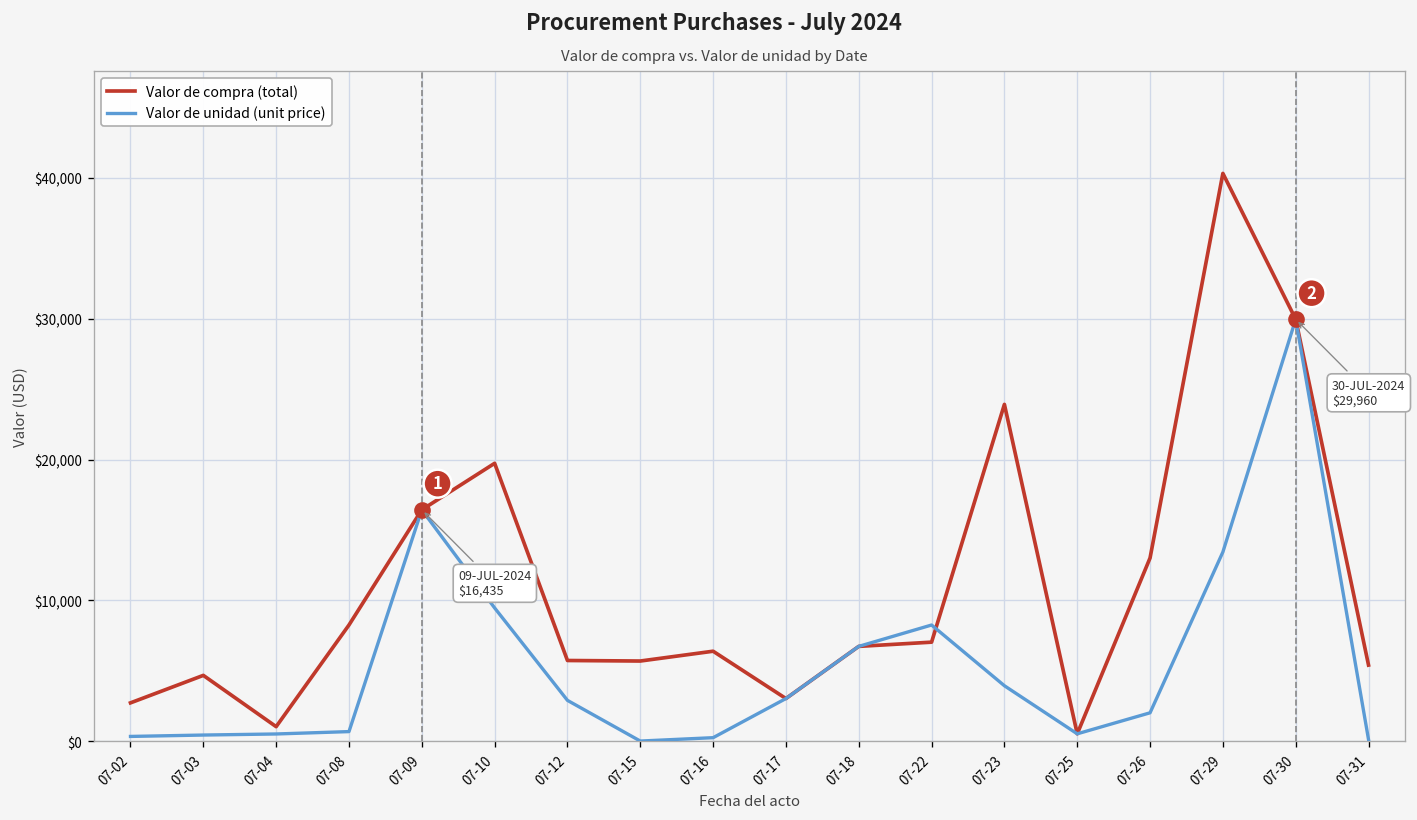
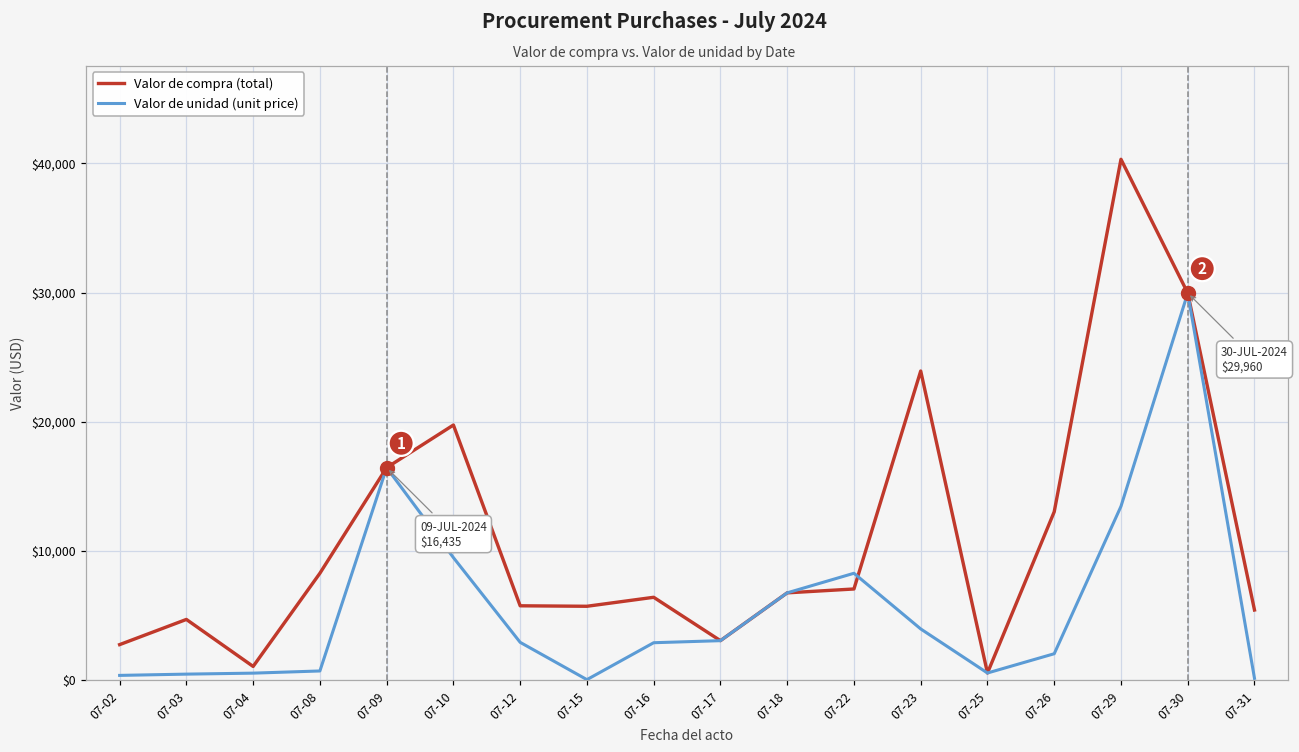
Valor de unidad (unit price), 07-16: $300 -> $2,900
